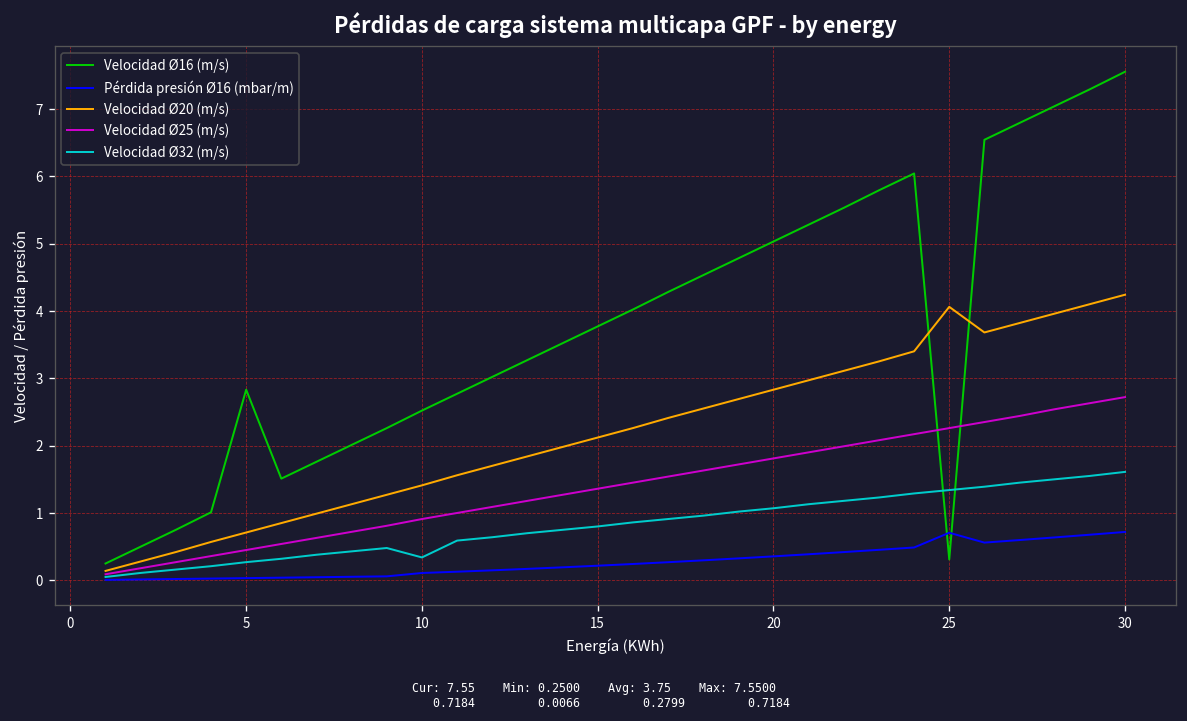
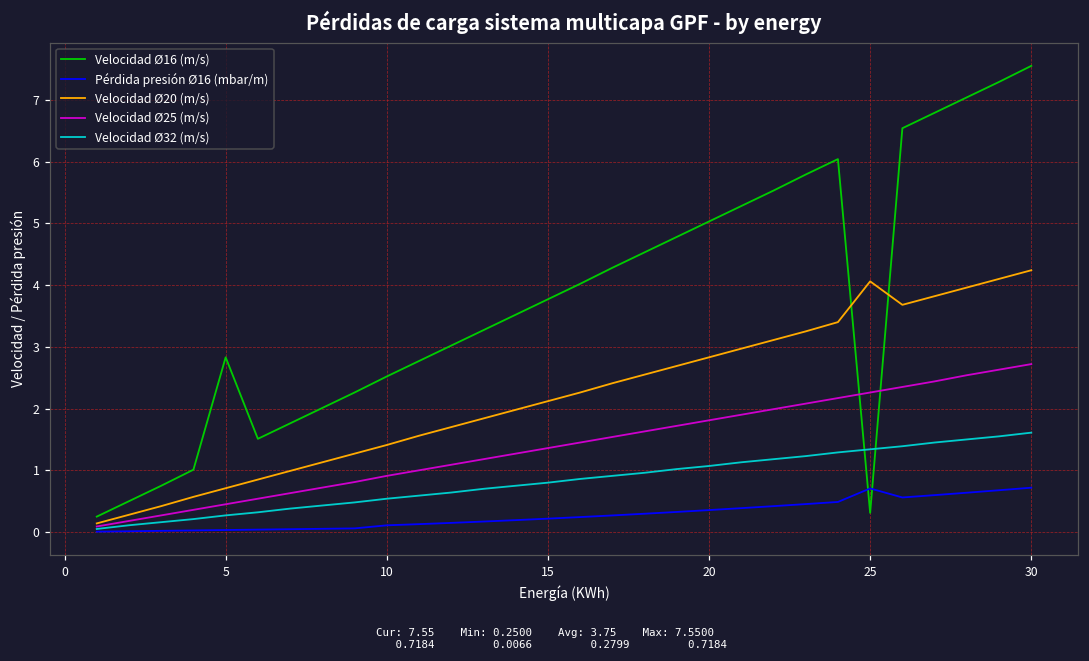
Velocidad Ø32 (m/s), 10: 0.3 -> 0.5
